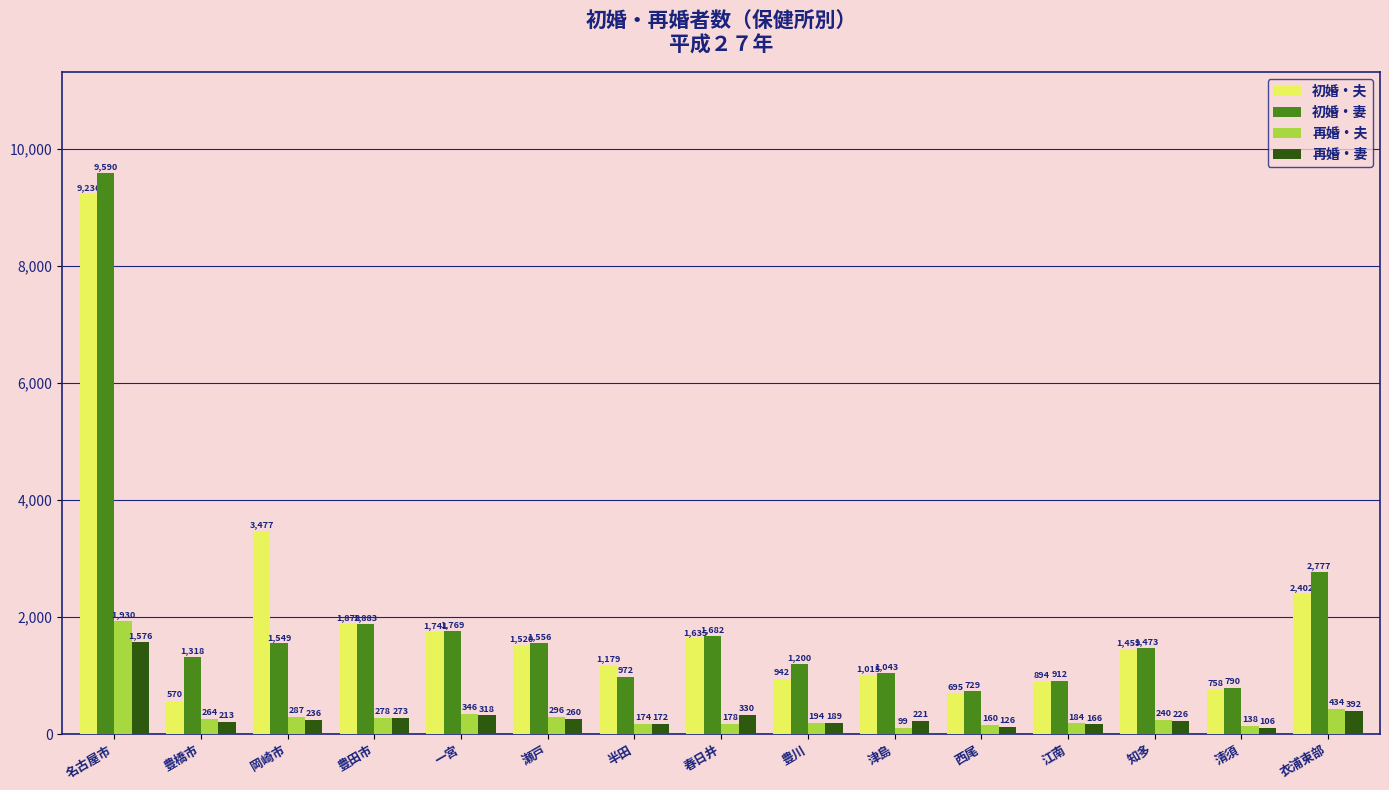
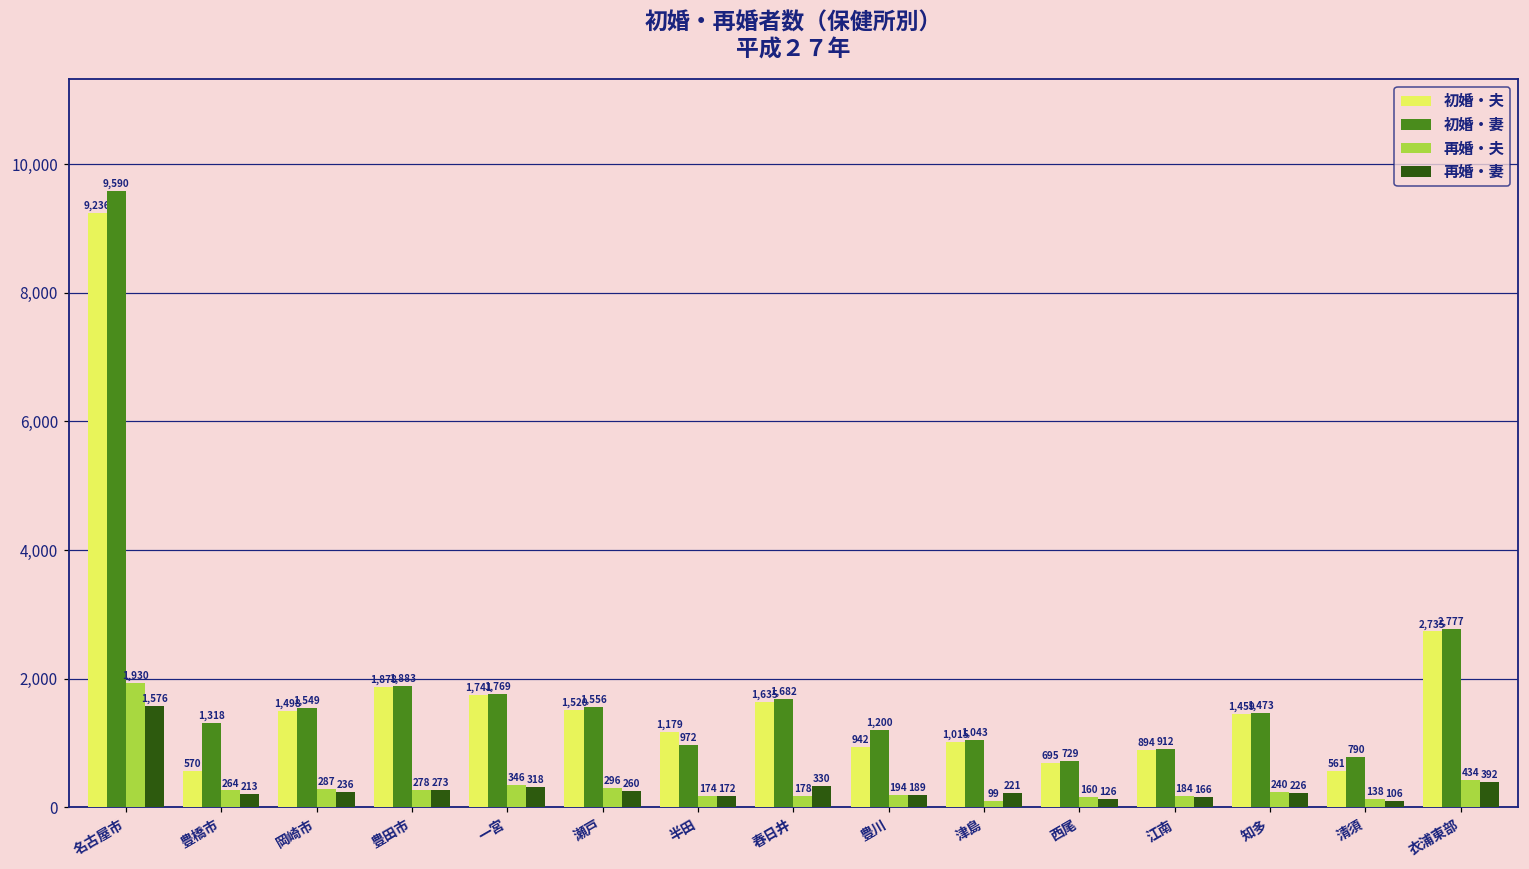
初婚・夫, 岡崎市: 3,477 -> 1,498
初婚・夫, 清須: 758 -> 561
初婚・夫, 衣浦東部: 2,402 -> 2,735
